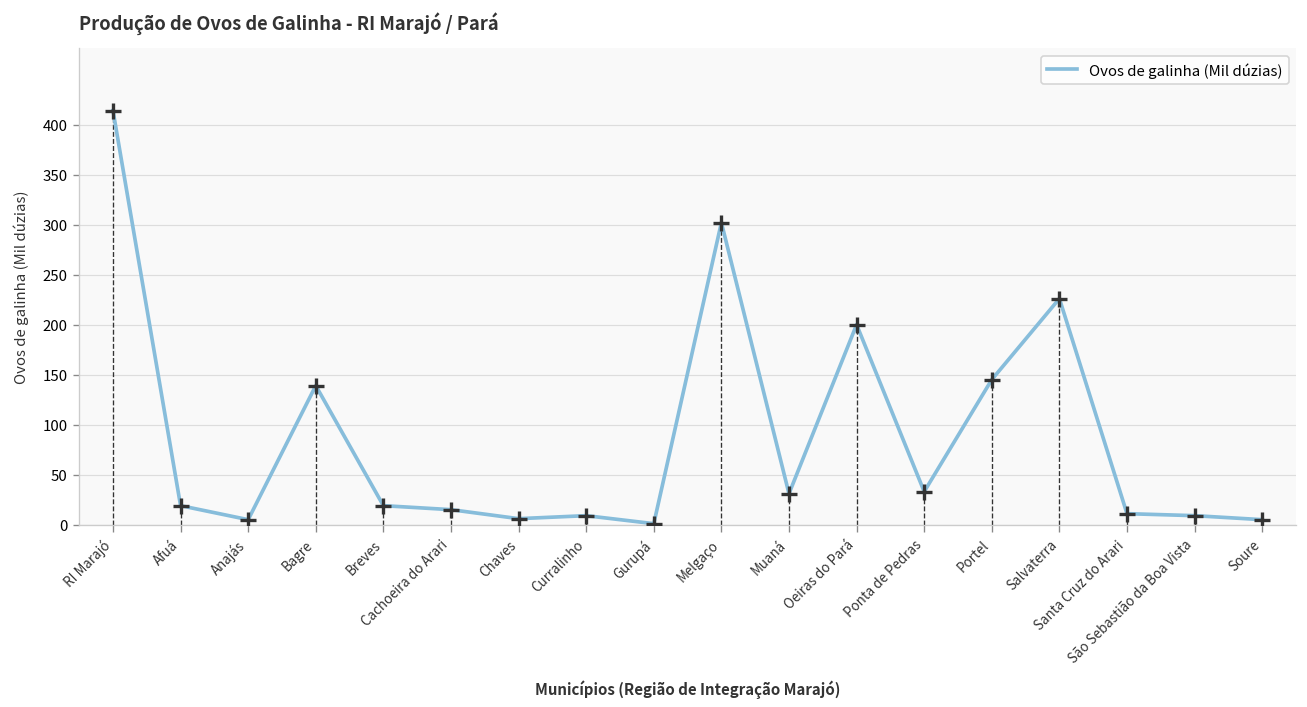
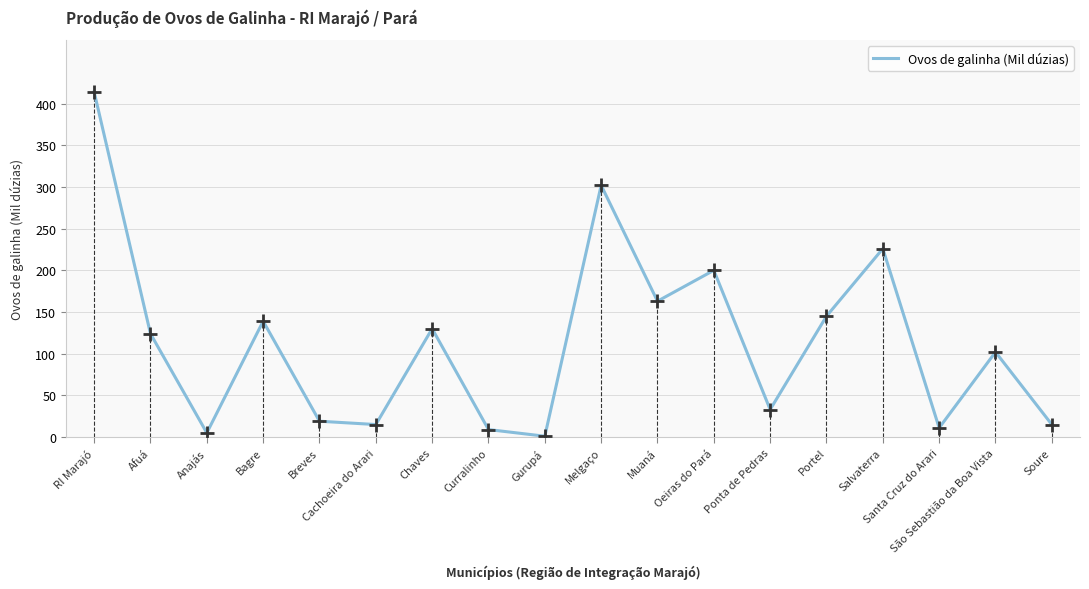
Afuá: 20 -> 120
Chaves: 10 -> 130
Muaná: 30 -> 160
São Sebastião da Boa Vista: 10 -> 100
Soure: 10 -> 20
